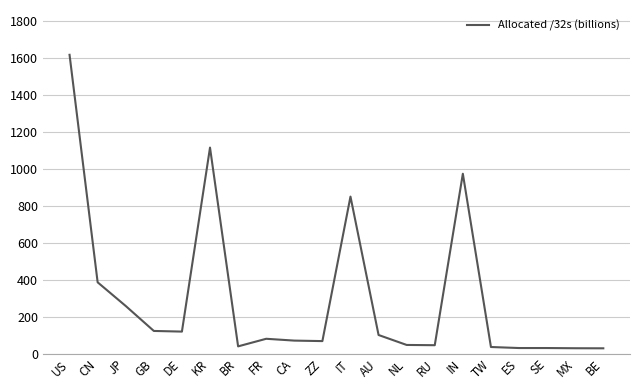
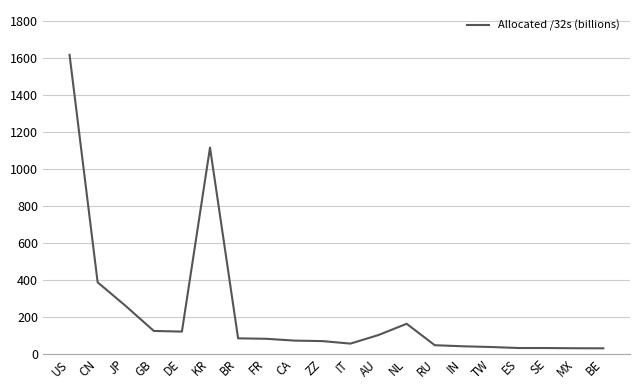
BR: 40 -> 80
IT: 850 -> 50
NL: 50 -> 160
IN: 970 -> 40
